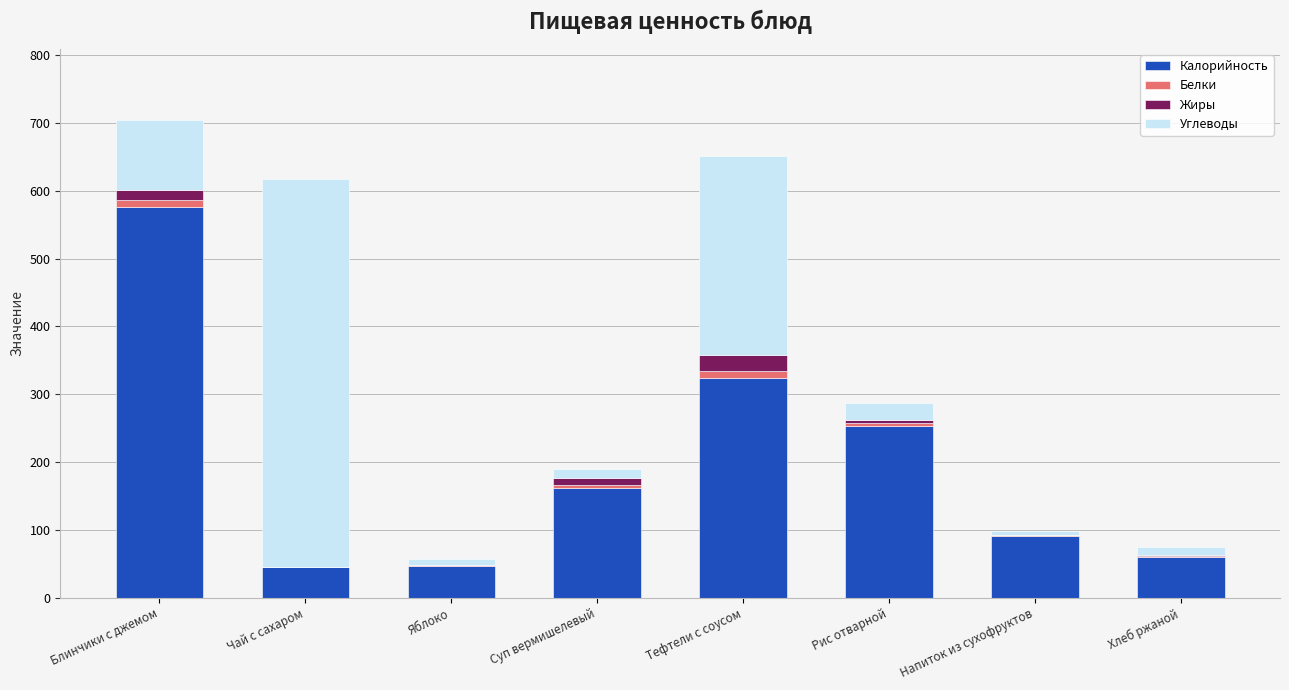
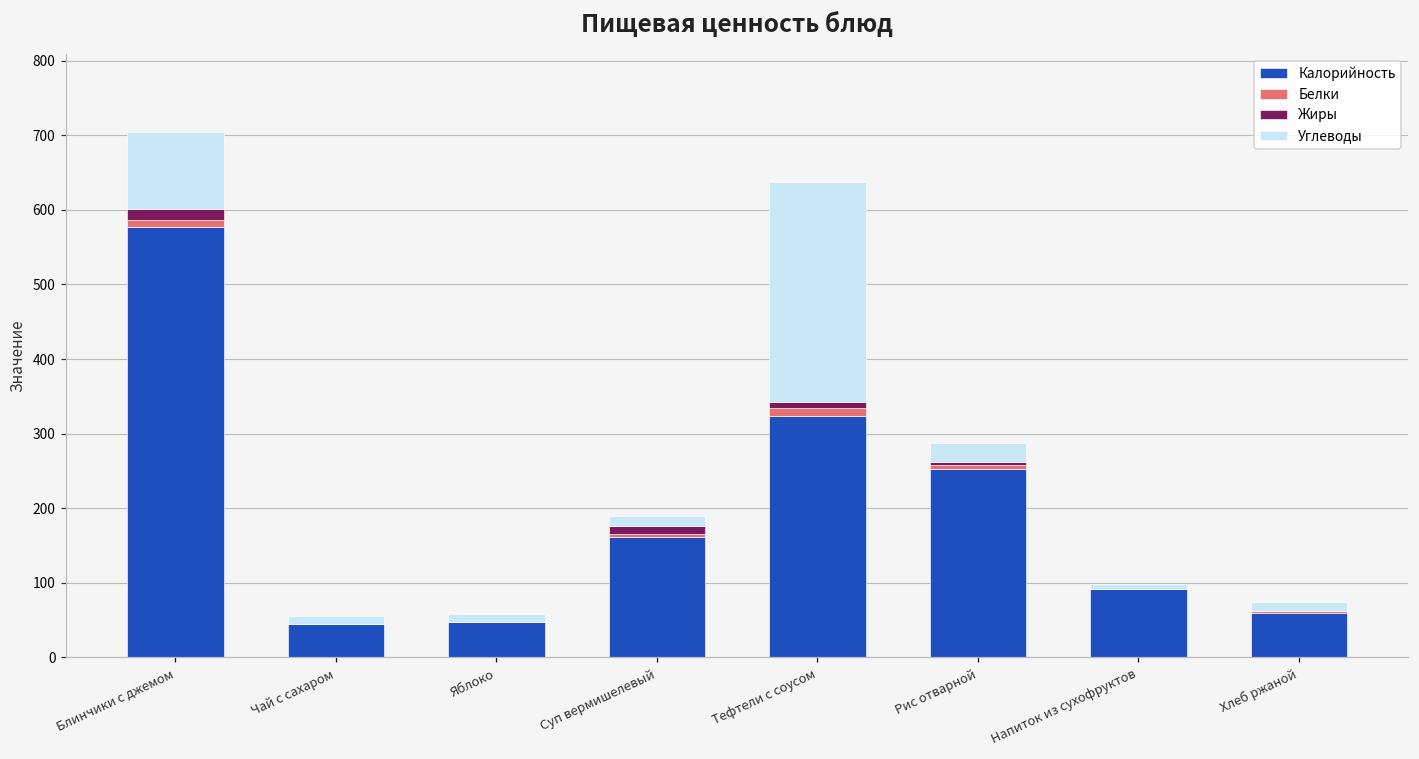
Углеводы, Чай с сахаром: 570 -> 10
Жиры, Тефтели с соусом: 20 -> 10
